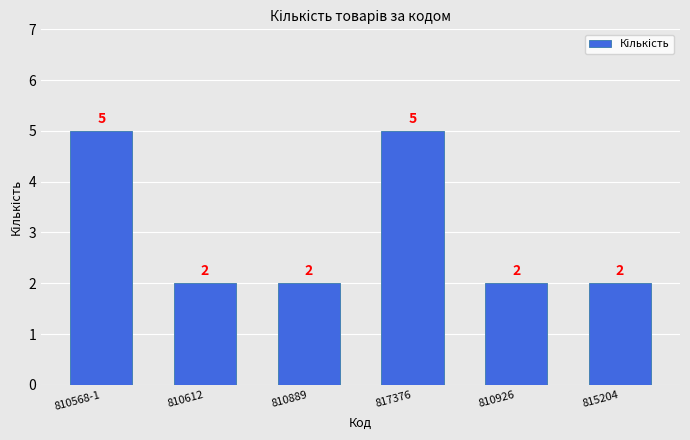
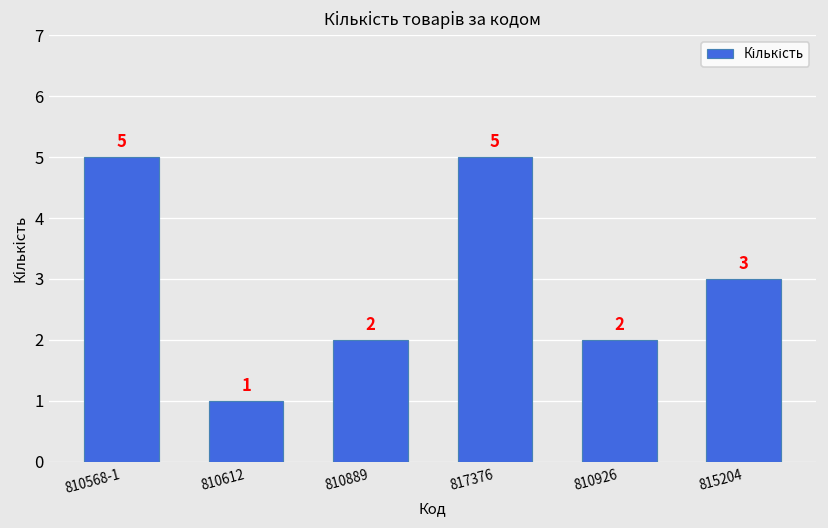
810612: 2 -> 1
815204: 2 -> 3
